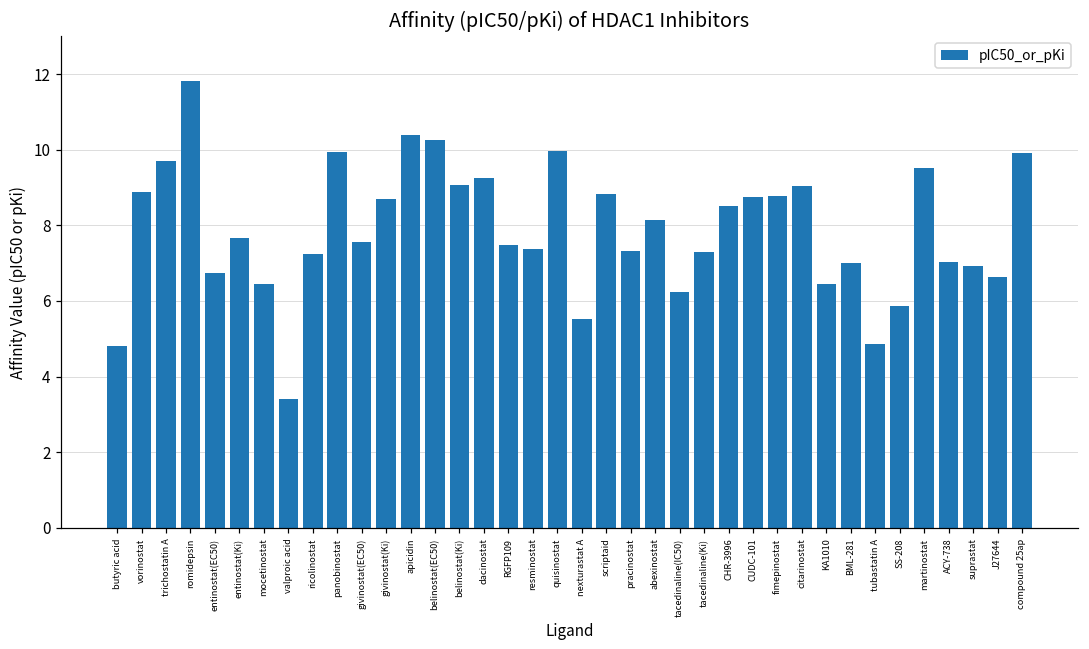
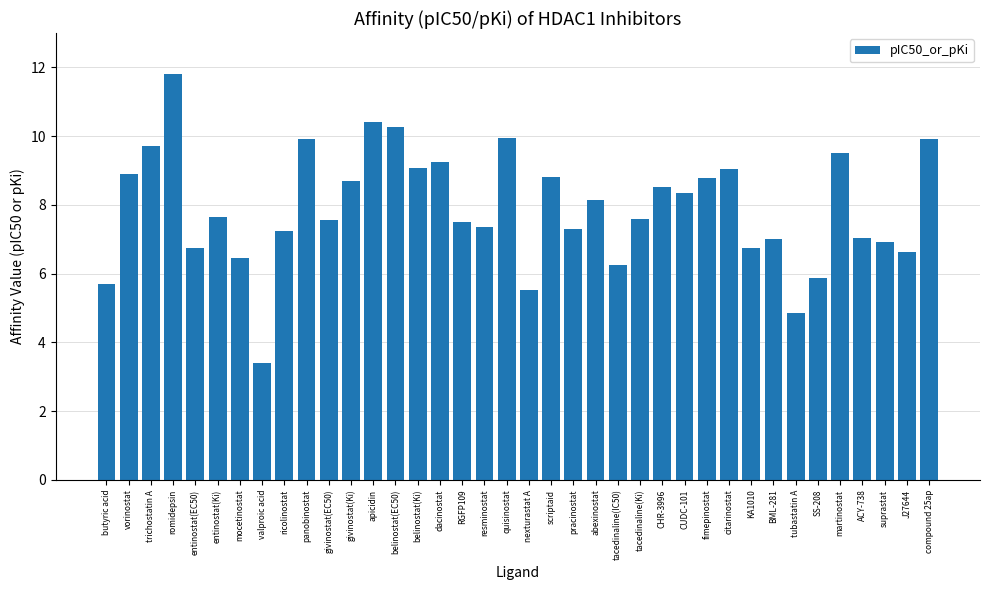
butyric acid: 4.8 -> 5.7
tacedinaline(Ki): 7.3 -> 7.6
CUDC-101: 8.7 -> 8.4
KA1010: 6.5 -> 6.7
